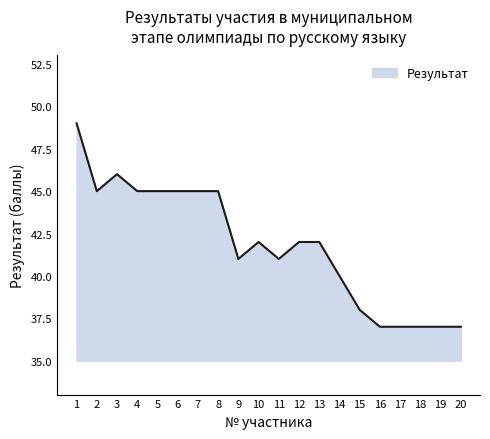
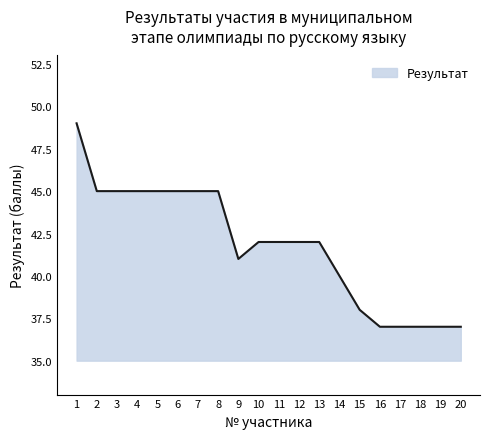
3: 46 -> 45
11: 41 -> 42
